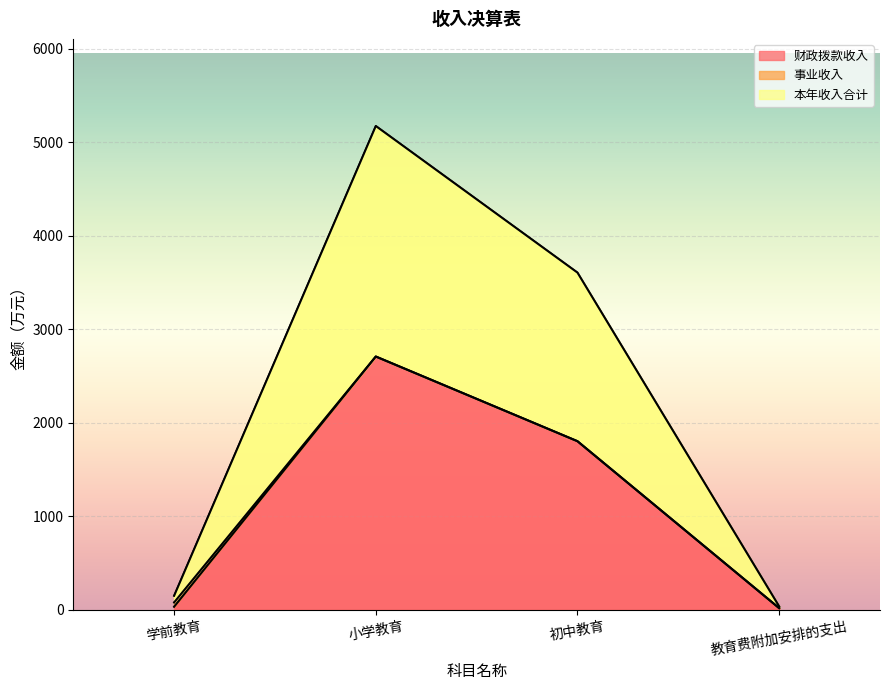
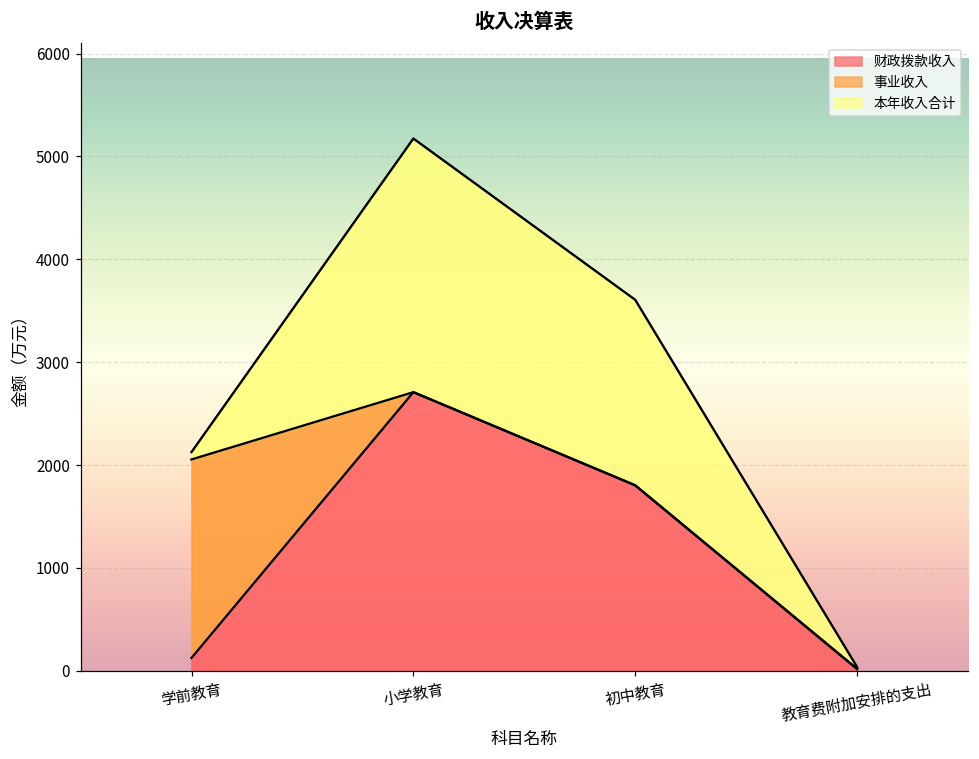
财政拨款收入, 学前教育: 0 -> 100
事业收入, 学前教育: 0 -> 1900
